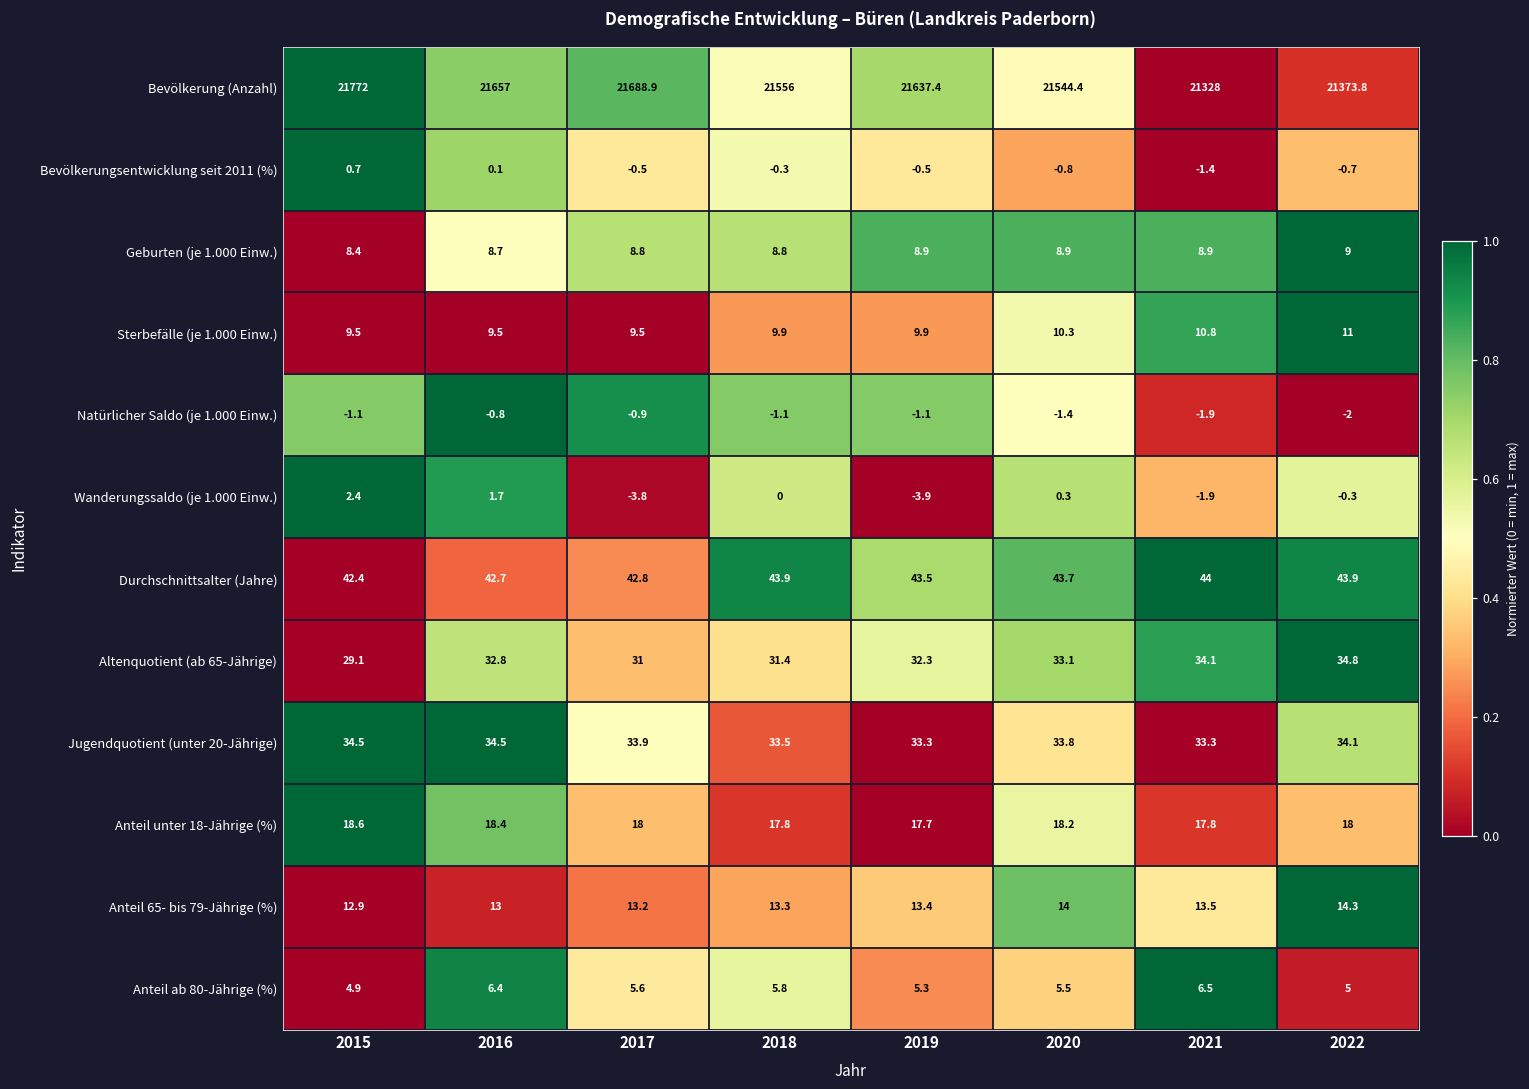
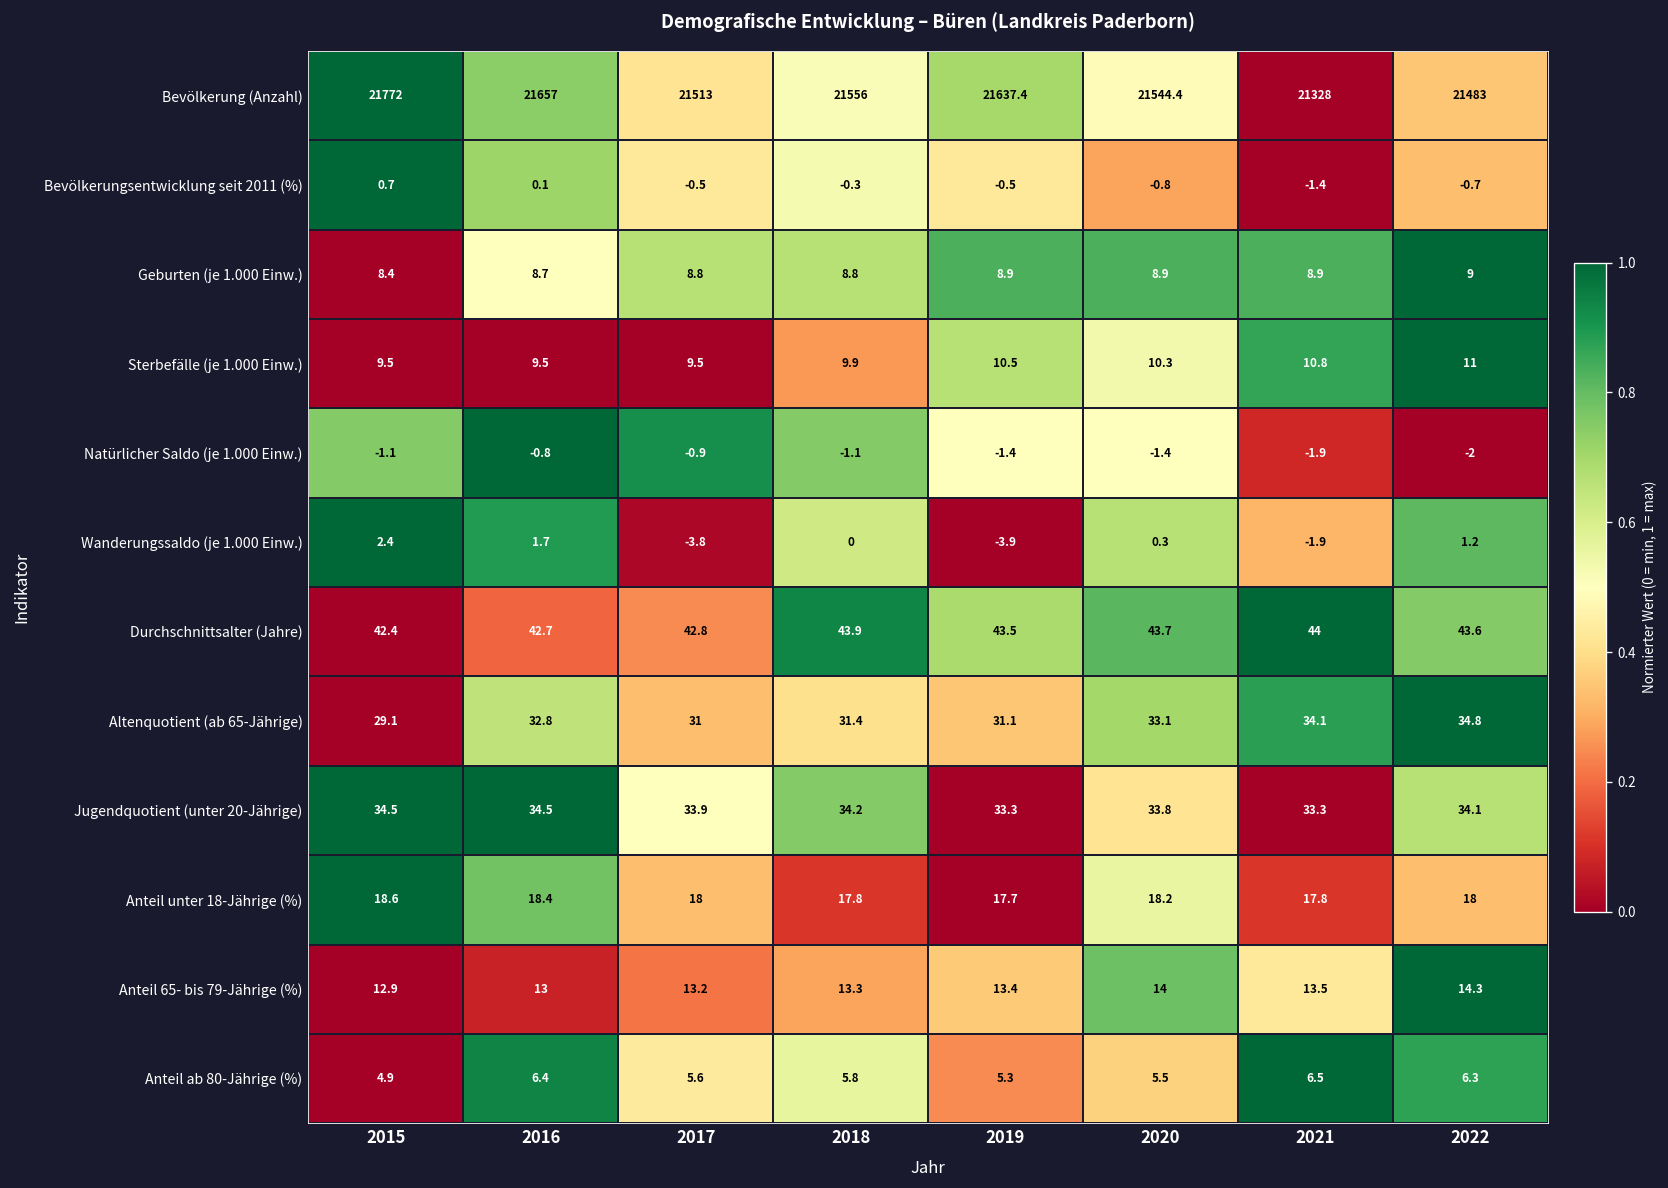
Bevölkerung (Anzahl), 2017: 21688.9 -> 21513
Bevölkerung (Anzahl), 2022: 21373.8 -> 21483
Sterbefälle (je 1.000 Einw.), 2019: 9.9 -> 10.5
Natürlicher Saldo (je 1.000 Einw.), 2019: -1.1 -> -1.4
Wanderungssaldo (je 1.000 Einw.), 2022: -0.3 -> 1.2
Durchschnittsalter (Jahre), 2022: 43.9 -> 43.6
Altenquotient (ab 65-Jährige), 2019: 32.3 -> 31.1
Jugendquotient (unter 20-Jährige), 2018: 33.5 -> 34.2
Anteil ab 80-Jährige (%), 2022: 5 -> 6.3
